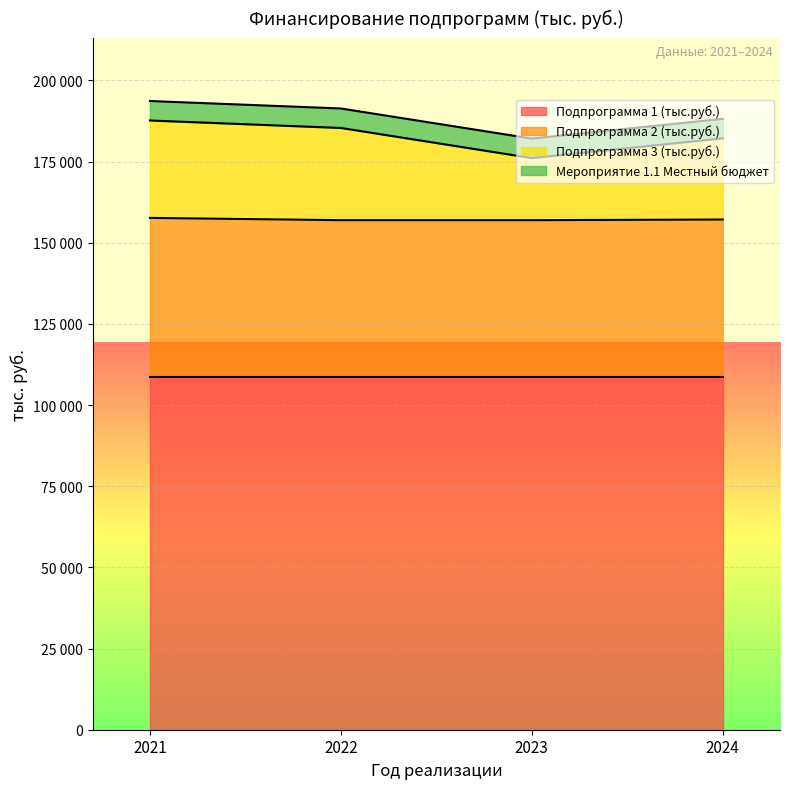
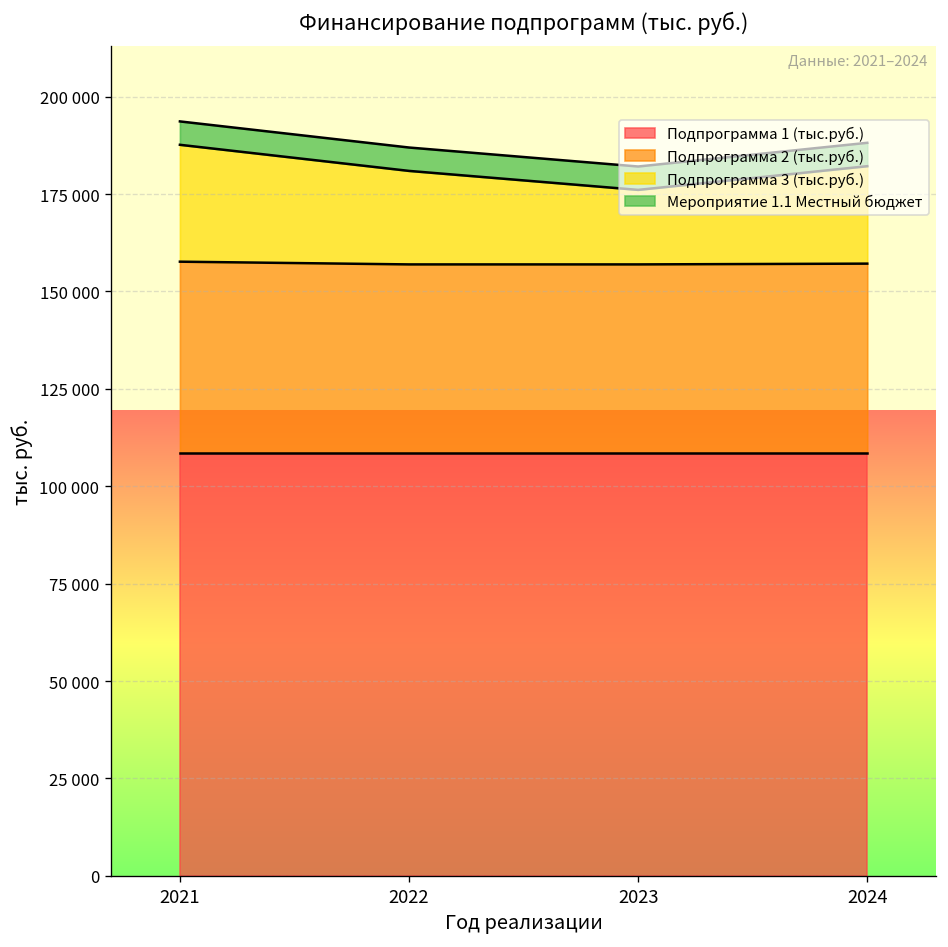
Подпрограмма 3 (тыс.руб.), 2022: 28000 -> 24000
